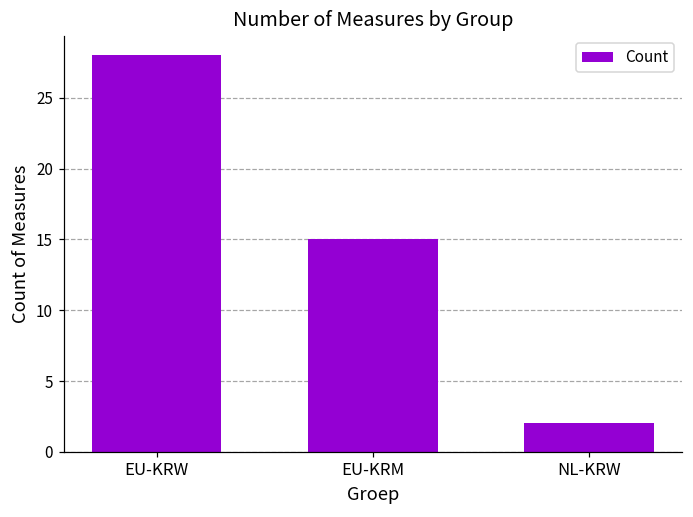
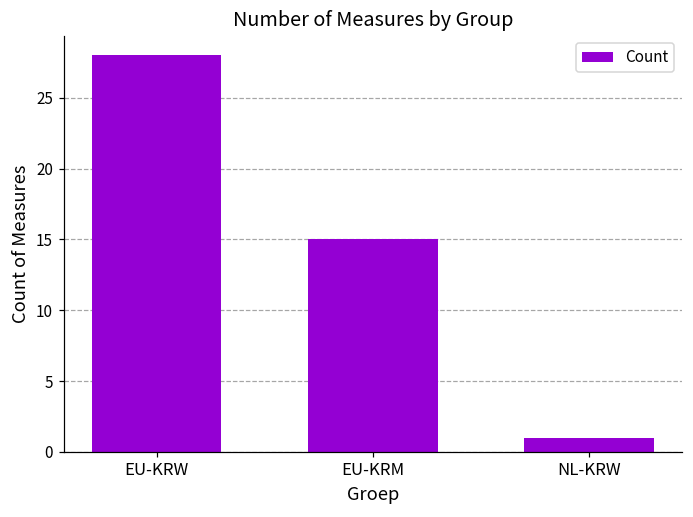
NL-KRW: 2 -> 1
